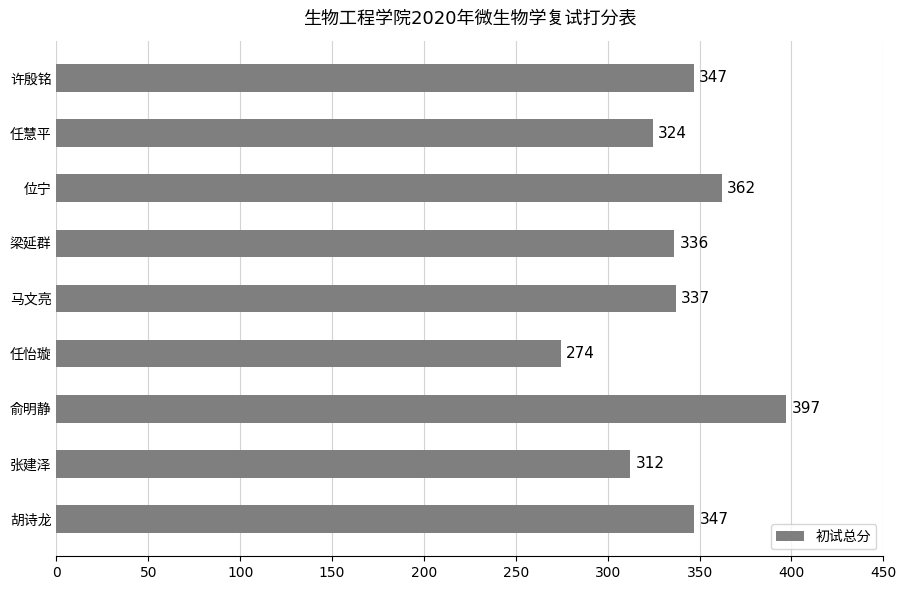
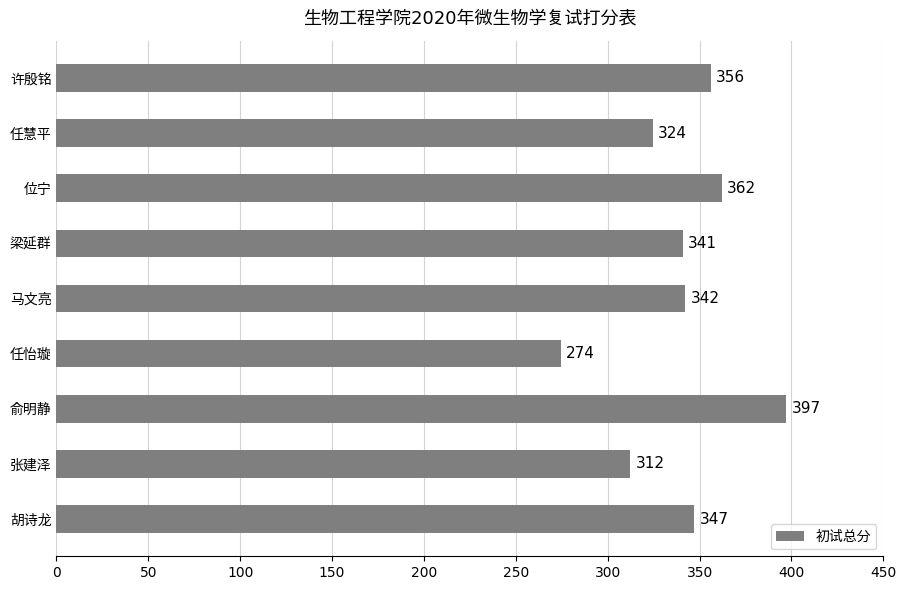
许殷铭: 347 -> 356
梁延群: 336 -> 341
马文亮: 337 -> 342
